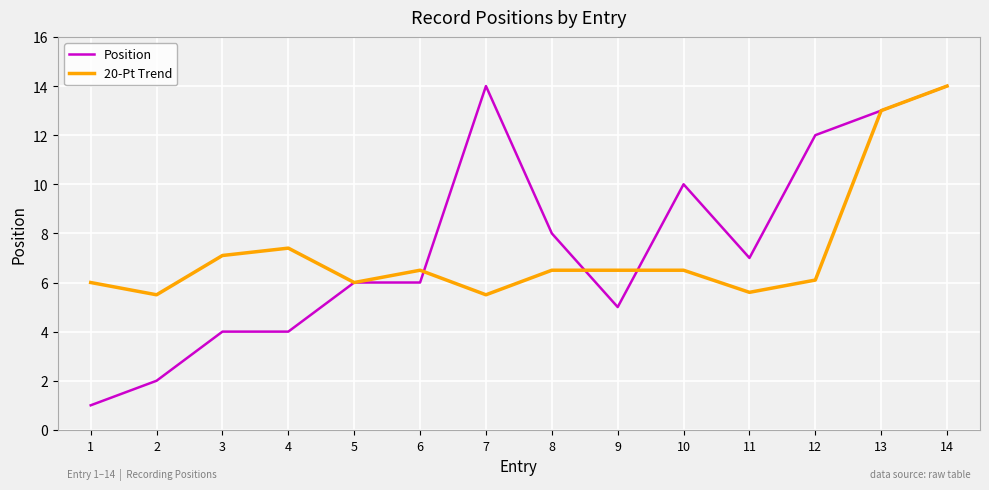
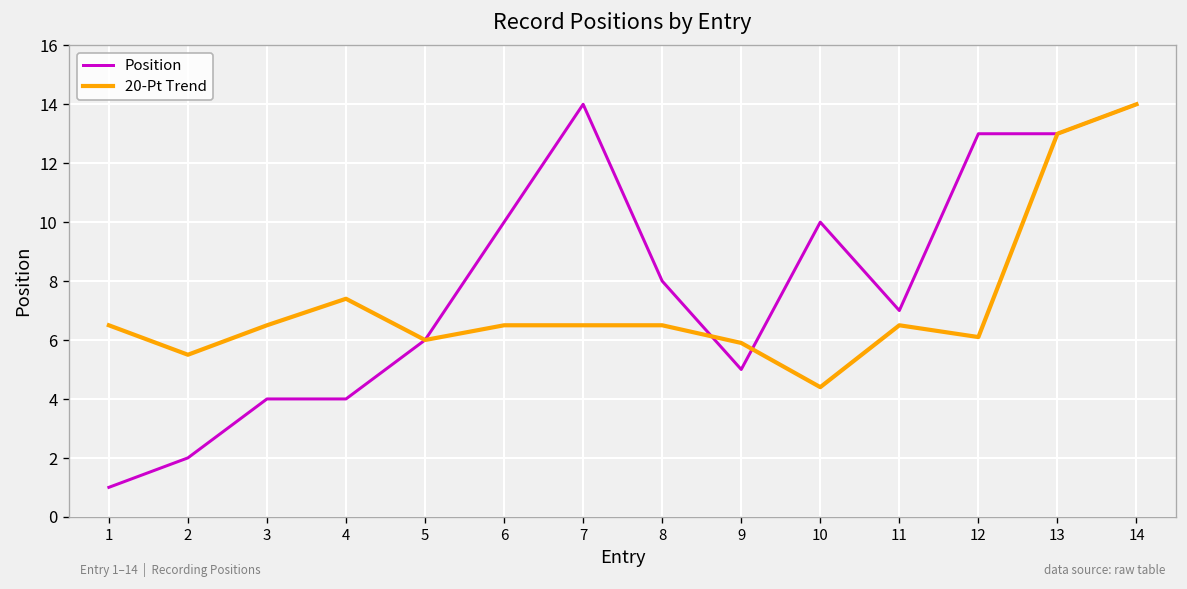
20-Pt Trend, 1: 6.0 -> 6.5
20-Pt Trend, 3: 7.1 -> 6.5
Position, 6: 6 -> 10
20-Pt Trend, 7: 5.5 -> 6.5
20-Pt Trend, 9: 6.5 -> 5.9
20-Pt Trend, 10: 6.5 -> 4.4
20-Pt Trend, 11: 5.6 -> 6.5
Position, 12: 12 -> 13
